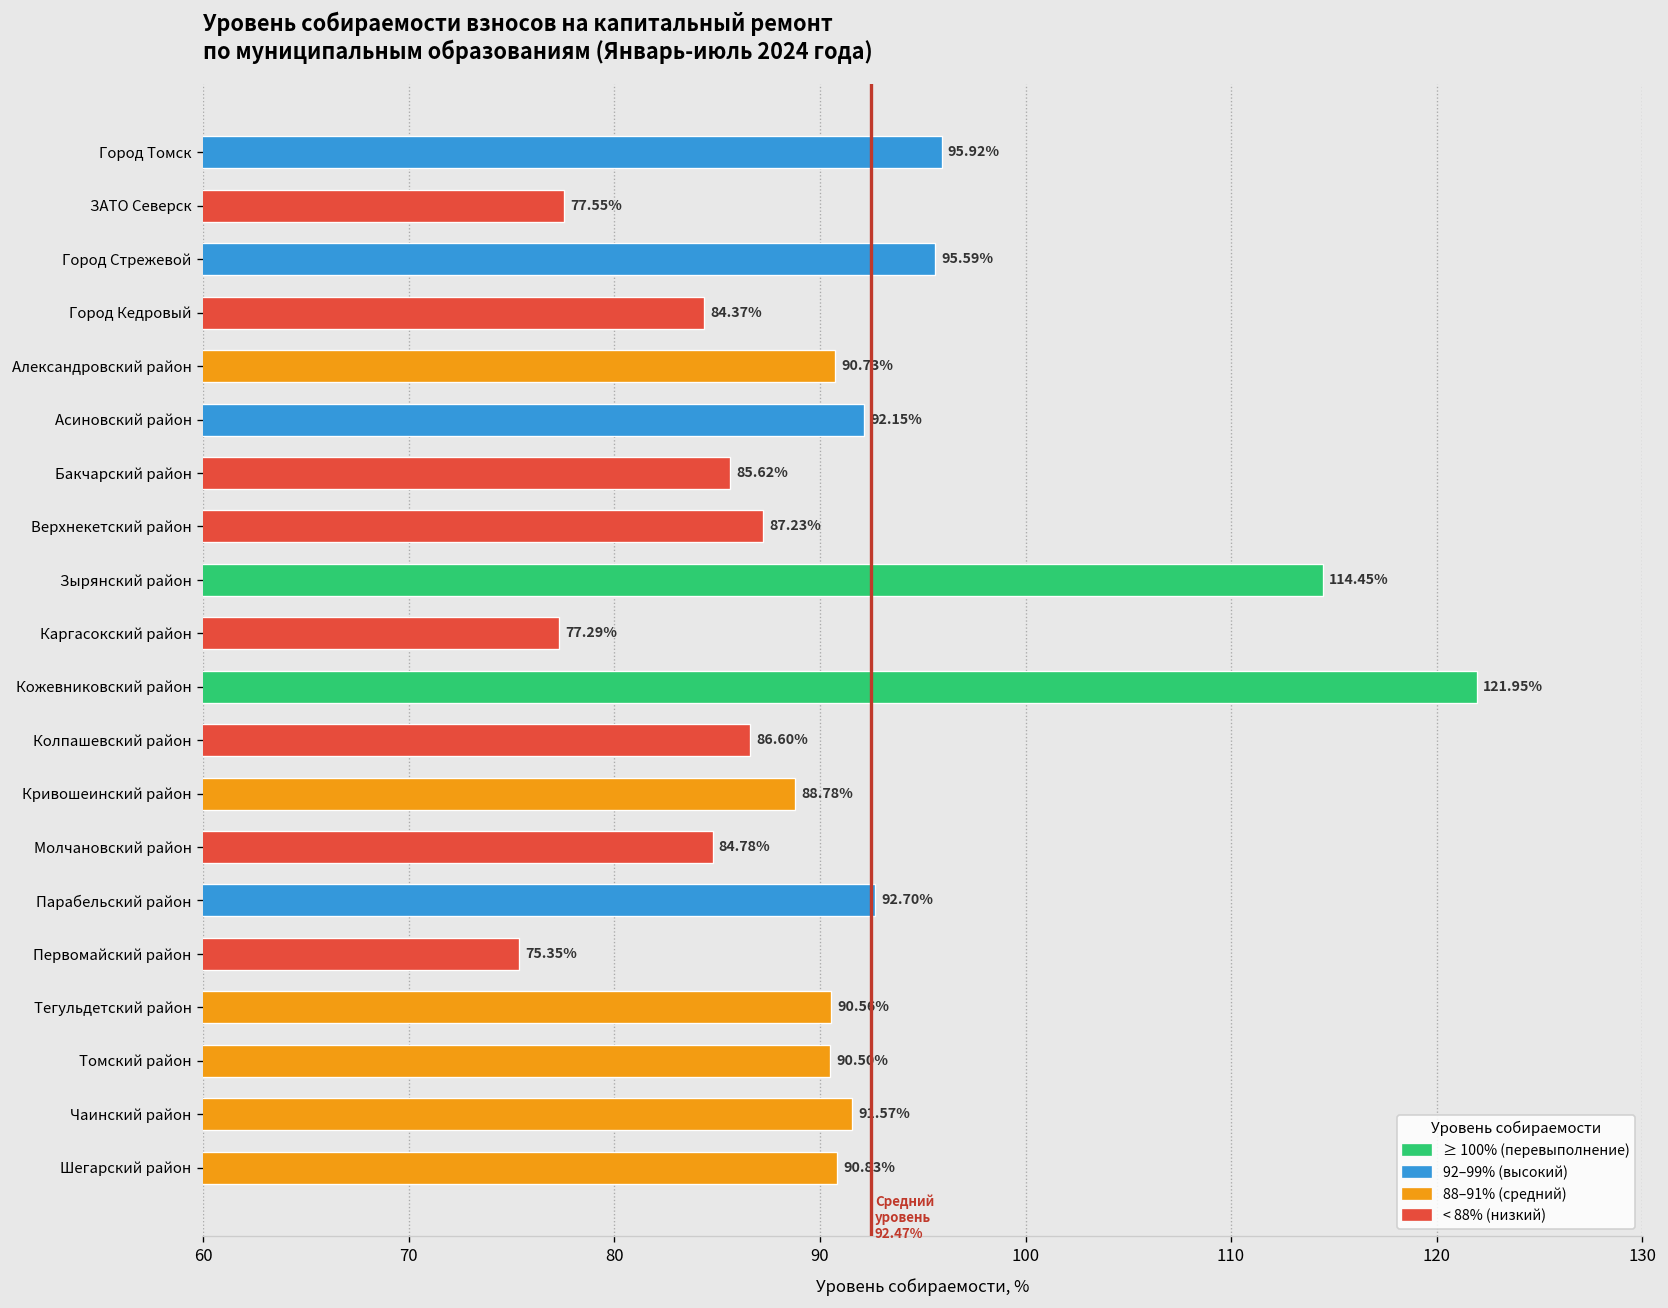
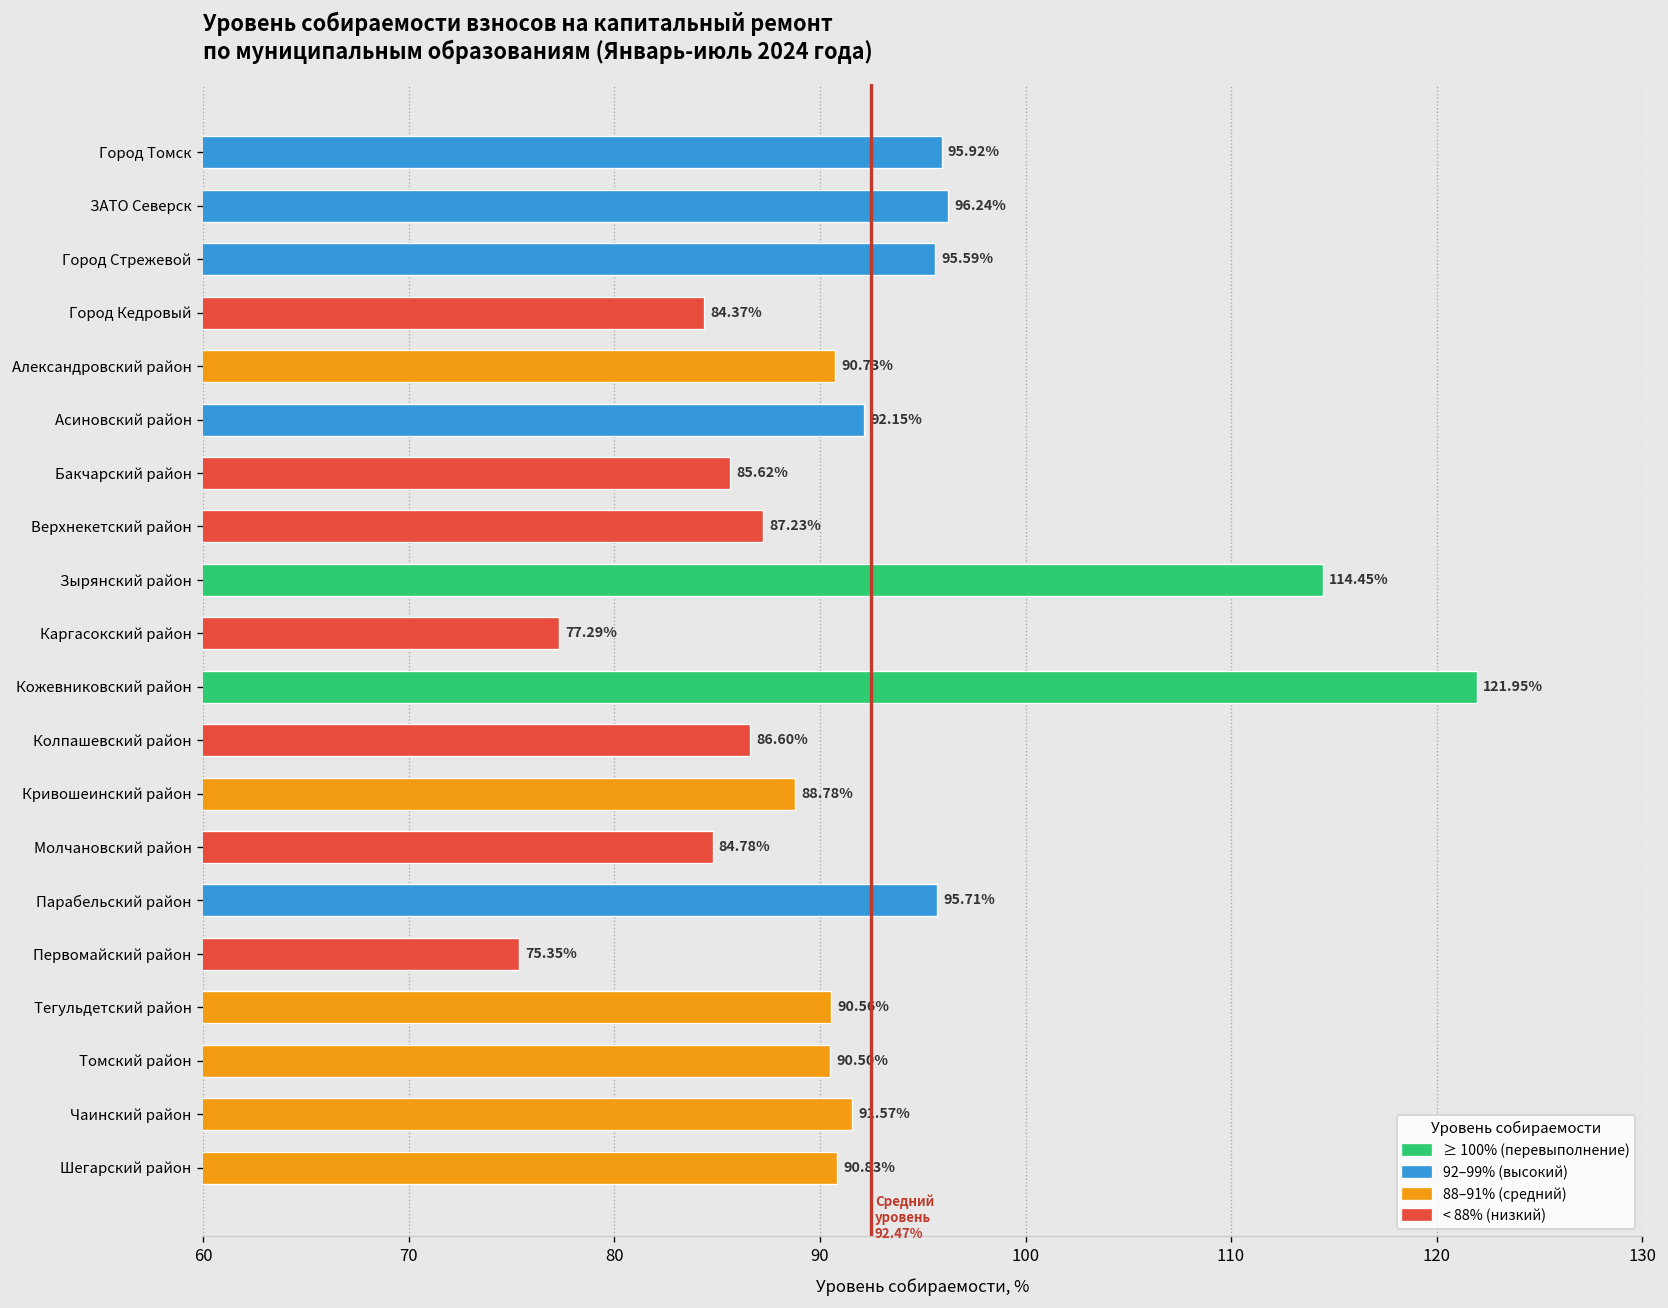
ЗАТО Северск: 77.55% -> 96.24%
Парабельский район: 92.70% -> 95.71%
